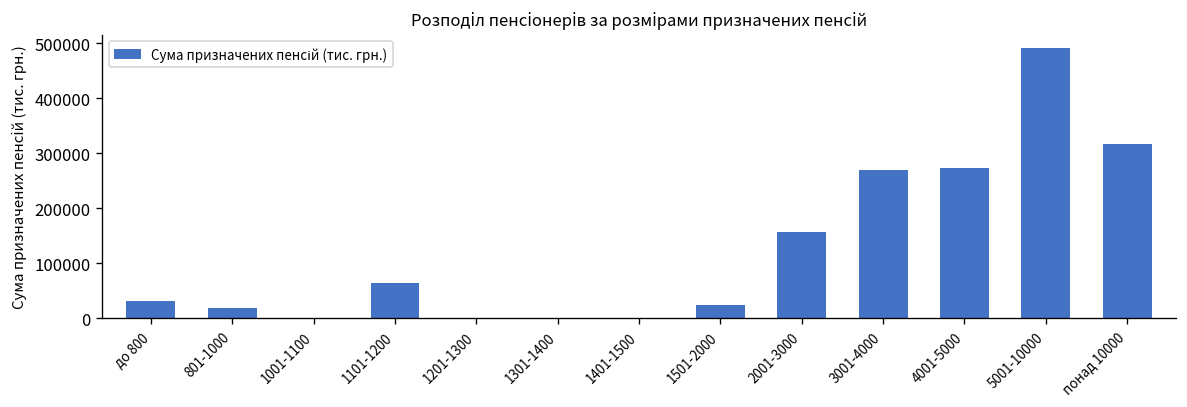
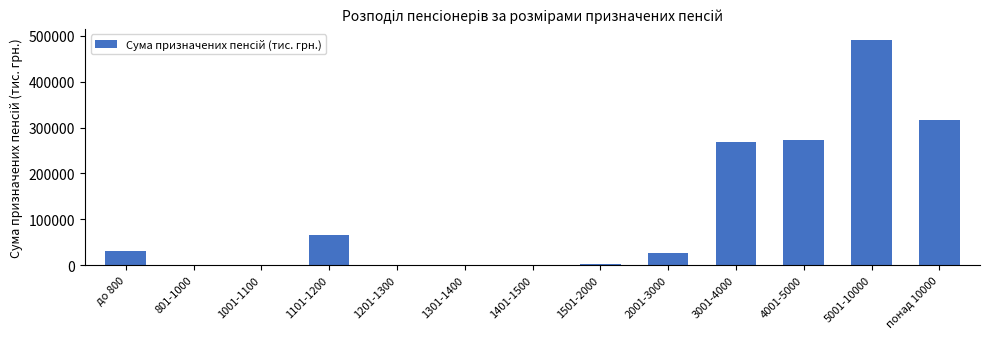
801-1000: 20000 -> 0
1501-2000: 20000 -> 0
2001-3000: 160000 -> 30000
